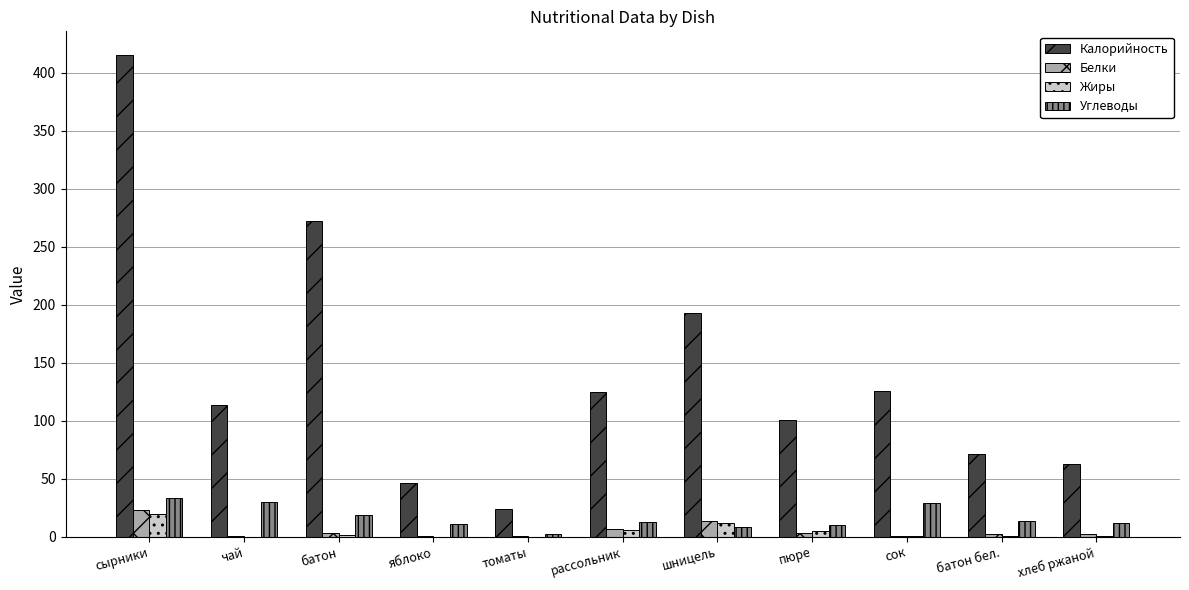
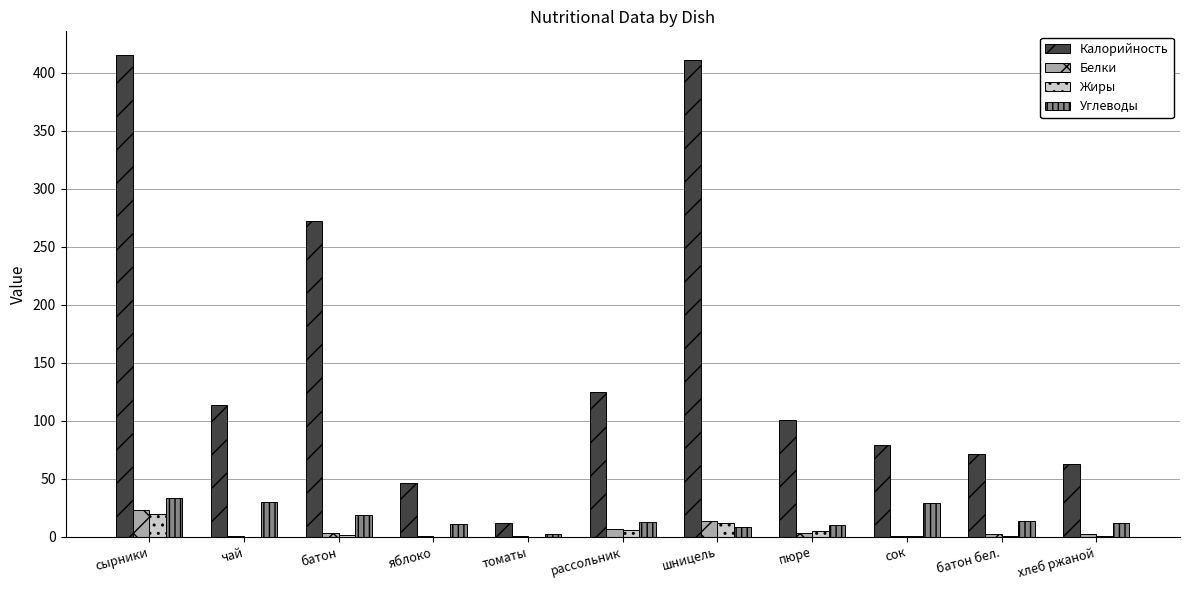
Калорийность, томаты: 24 -> 12
Калорийность, шницель: 193 -> 411
Калорийность, сок: 126 -> 79
